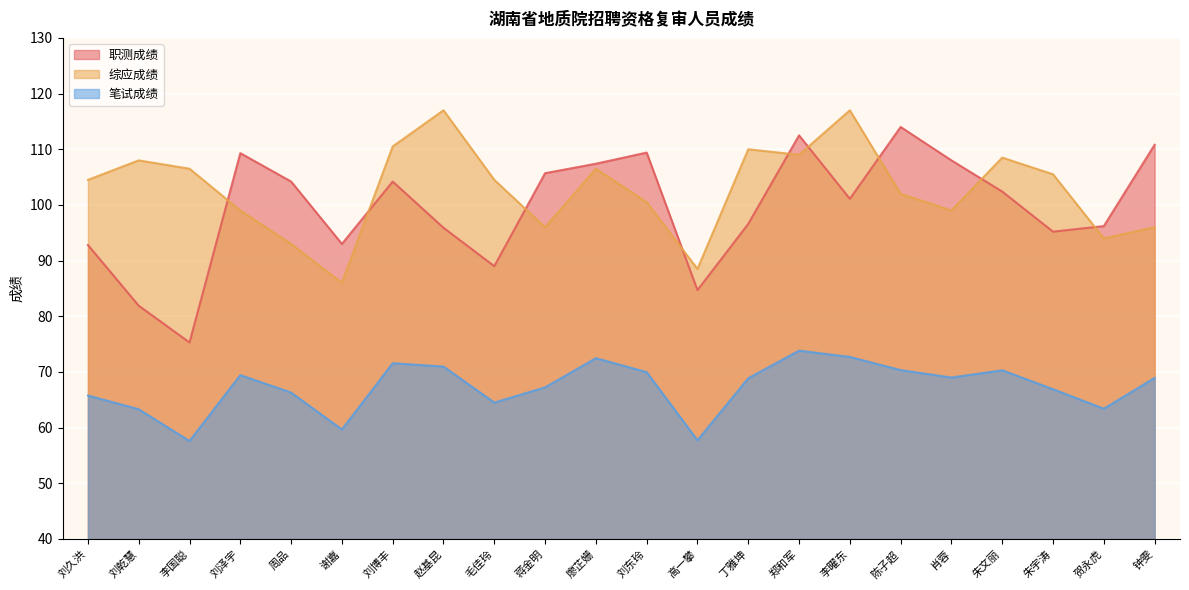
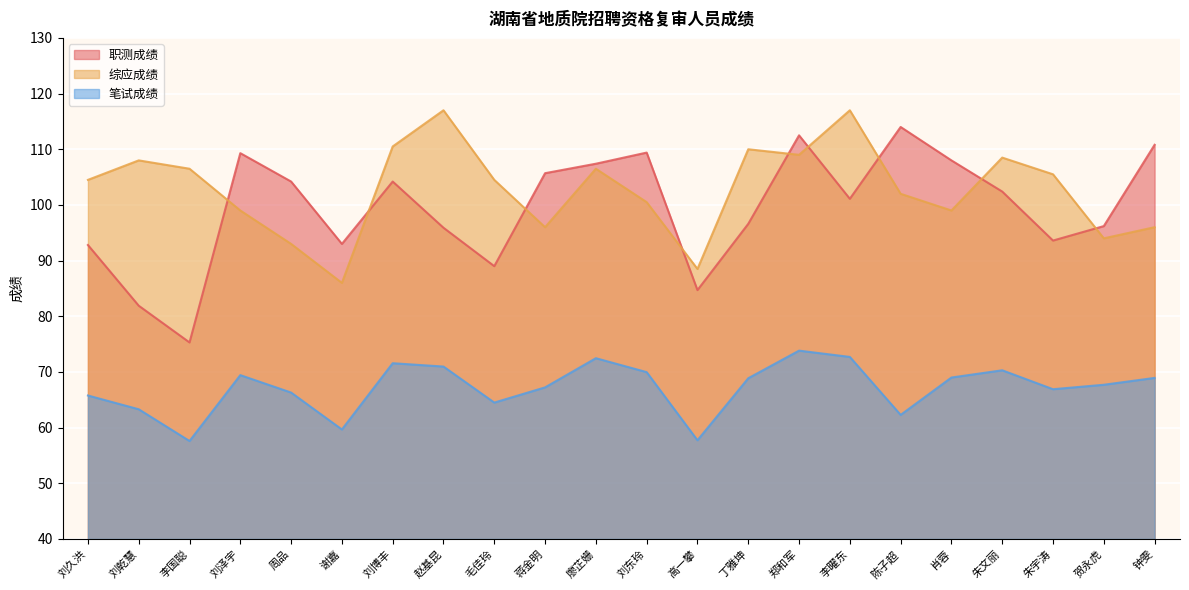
笔试成绩, 陈子超: 70 -> 62
职测成绩, 朱宇涛: 95 -> 94
笔试成绩, 贺永虎: 63 -> 68
